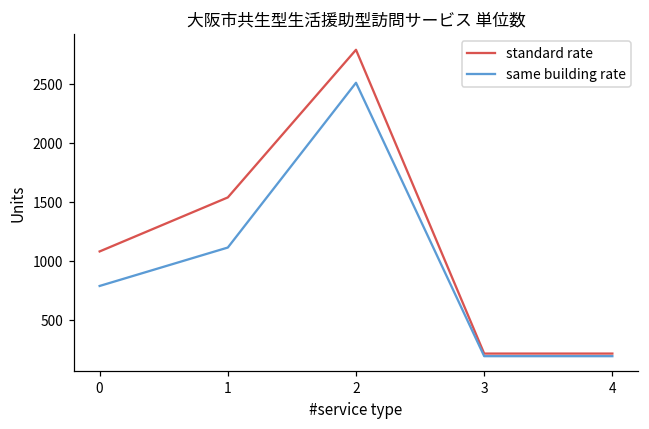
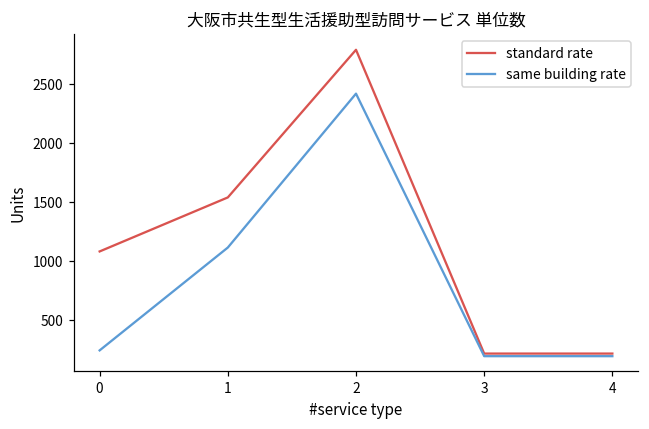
same building rate, 0: 790 -> 250
same building rate, 2: 2510 -> 2420
